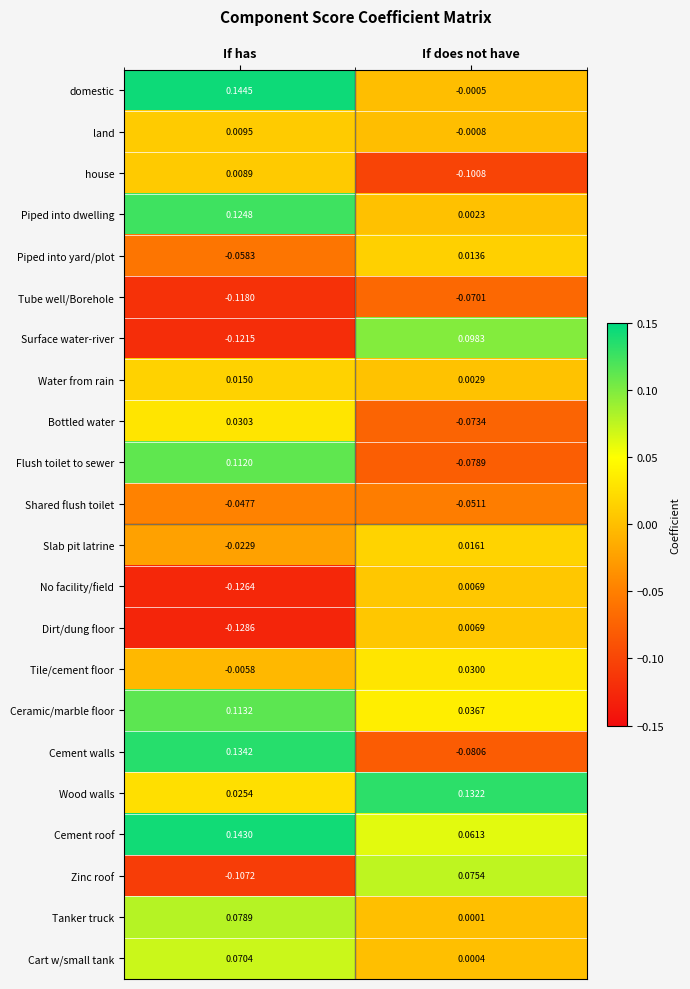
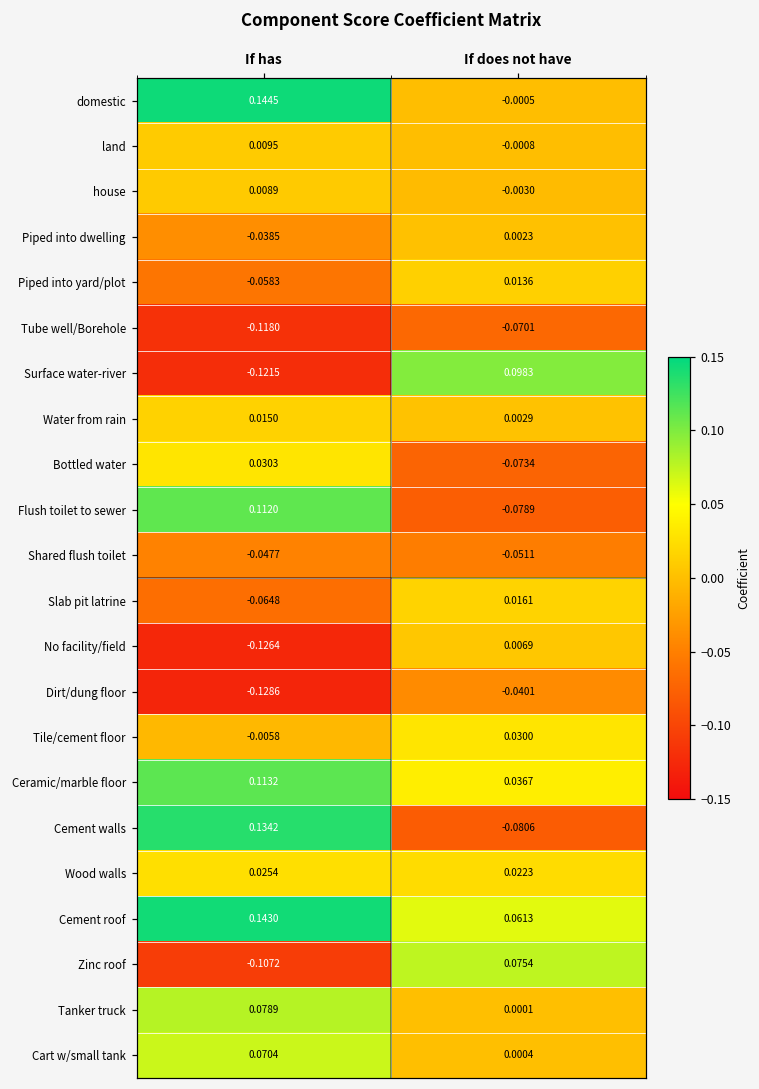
house, If does not have: -0.1008 -> -0.0030
Piped into dwelling, If has: 0.1248 -> -0.0385
Slab pit latrine, If has: -0.0229 -> -0.0648
Dirt/dung floor, If does not have: 0.0069 -> -0.0401
Wood walls, If does not have: 0.1322 -> 0.0223
